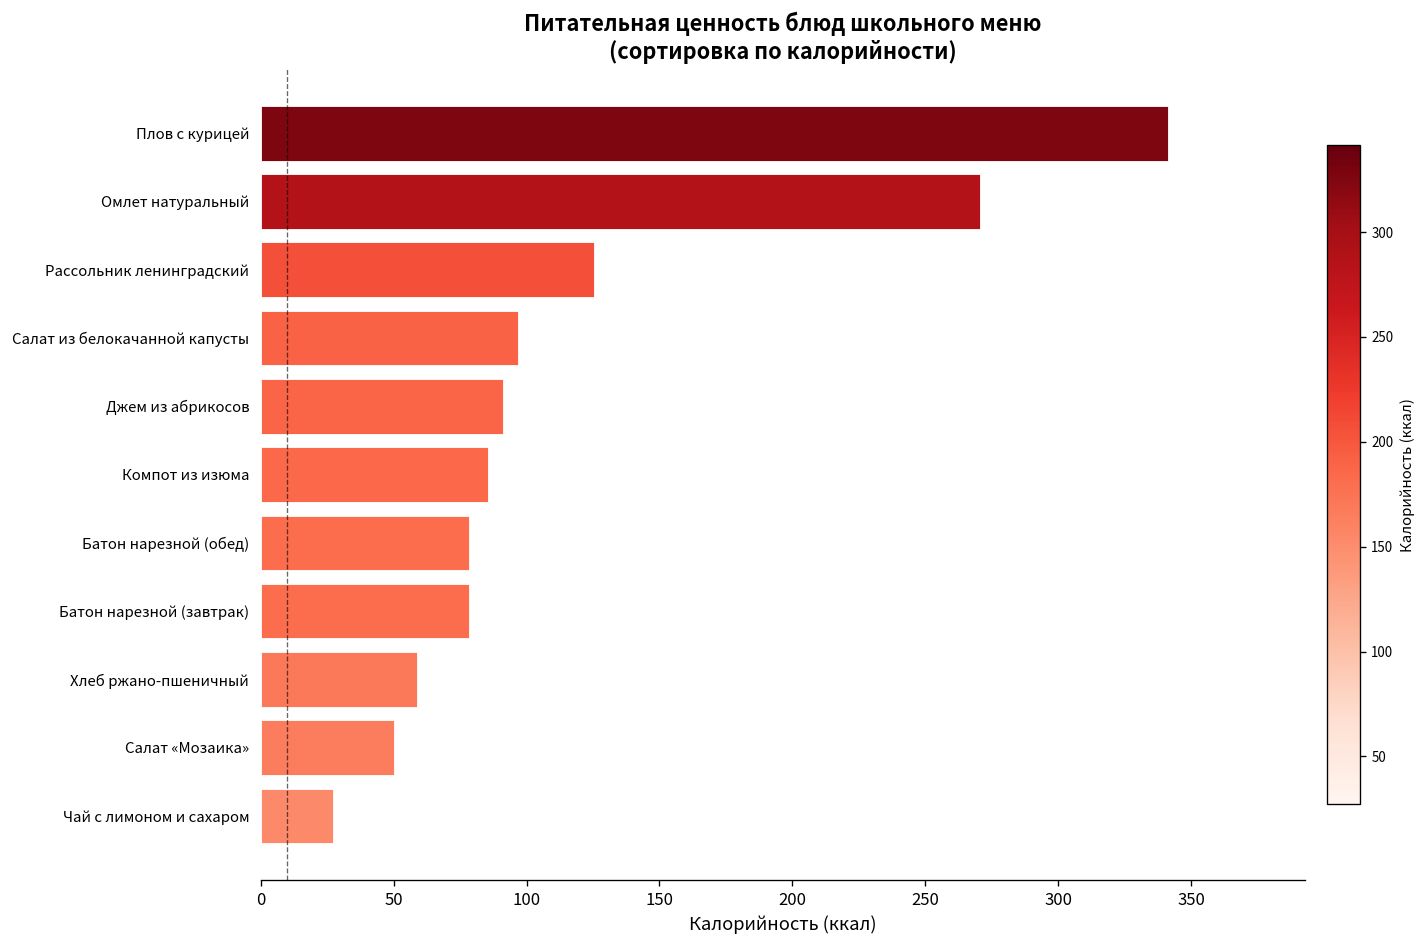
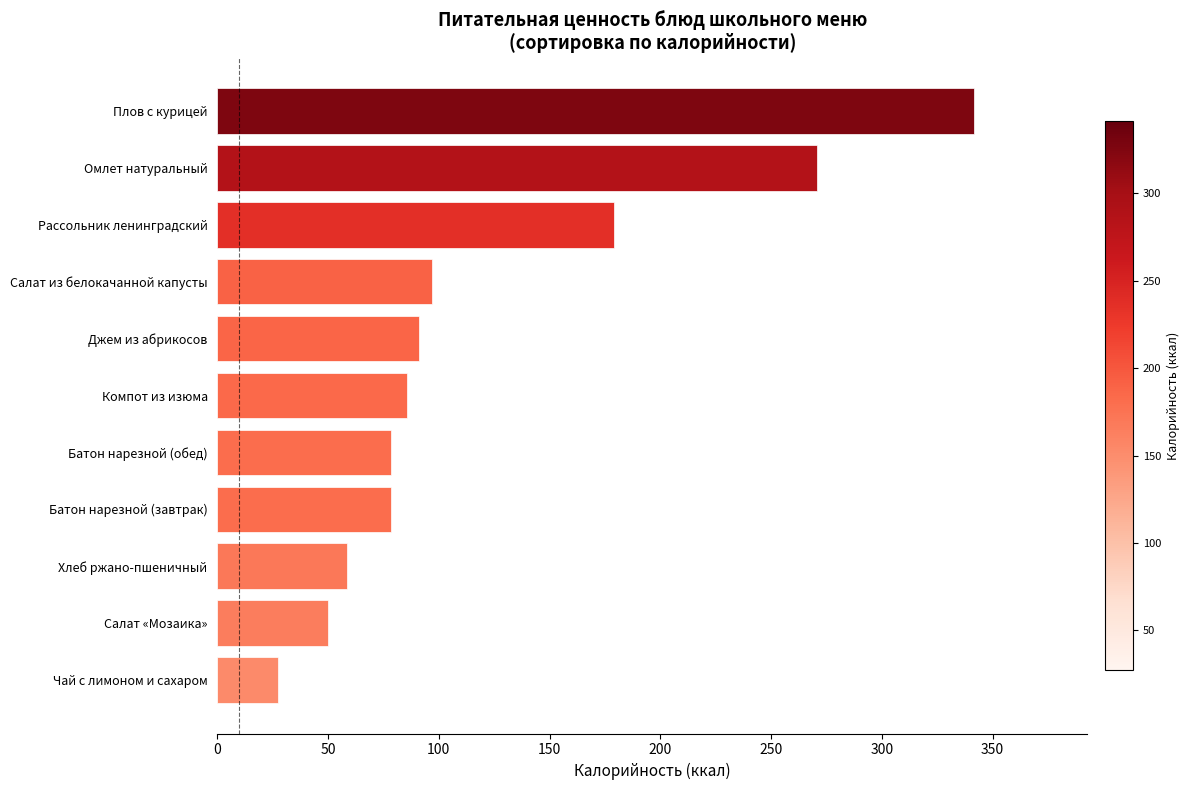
Рассольник ленинградский: 126 -> 179
